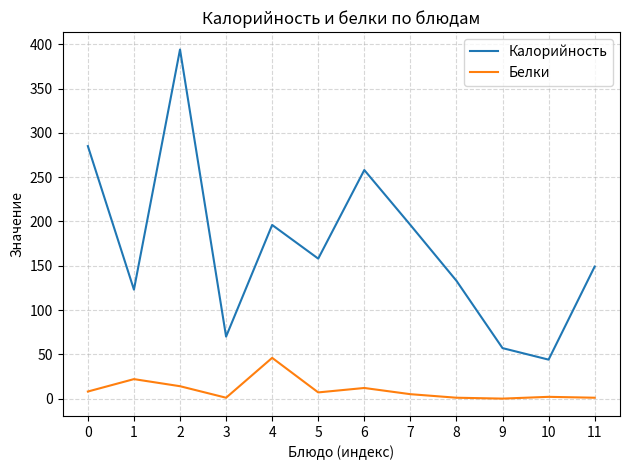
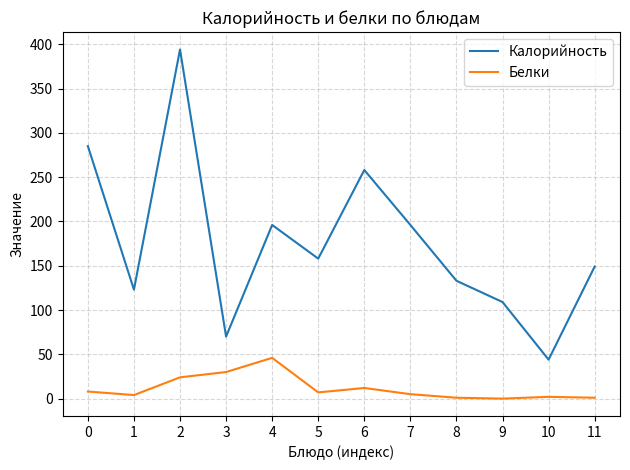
Белки, 1: 20 -> 0
Белки, 2: 10 -> 20
Белки, 3: 0 -> 30
Калорийность, 9: 60 -> 110
